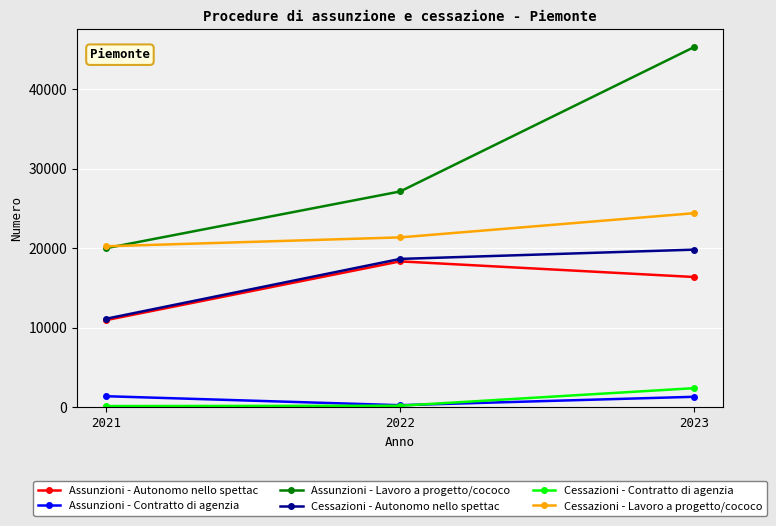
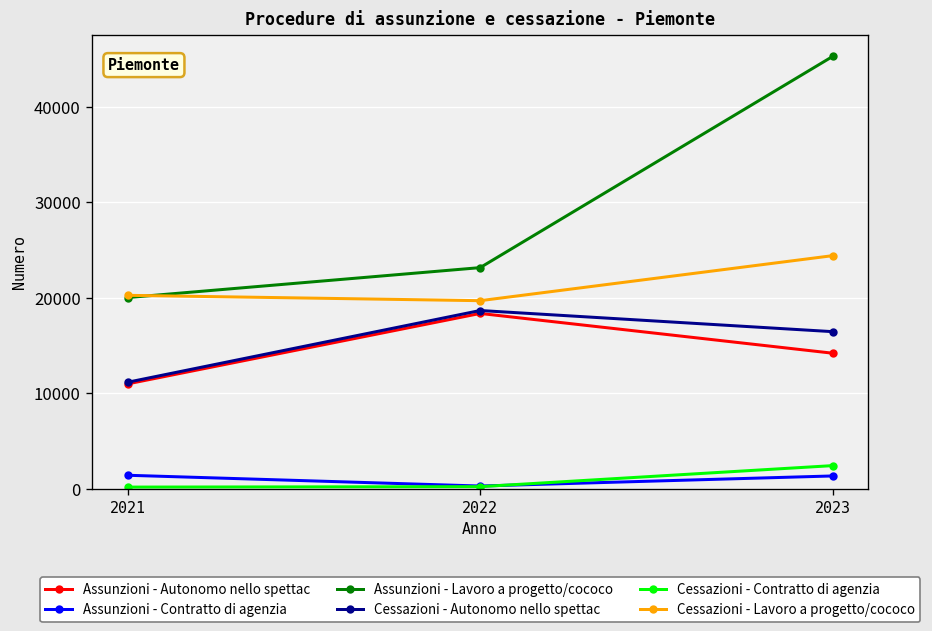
Assunzioni - Lavoro a progetto/cococo, 2022: 27000 -> 23000
Cessazioni - Lavoro a progetto/cococo, 2022: 21000 -> 20000
Assunzioni - Autonomo nello spettac, 2023: 16000 -> 14000
Cessazioni - Autonomo nello spettac, 2023: 20000 -> 16000
